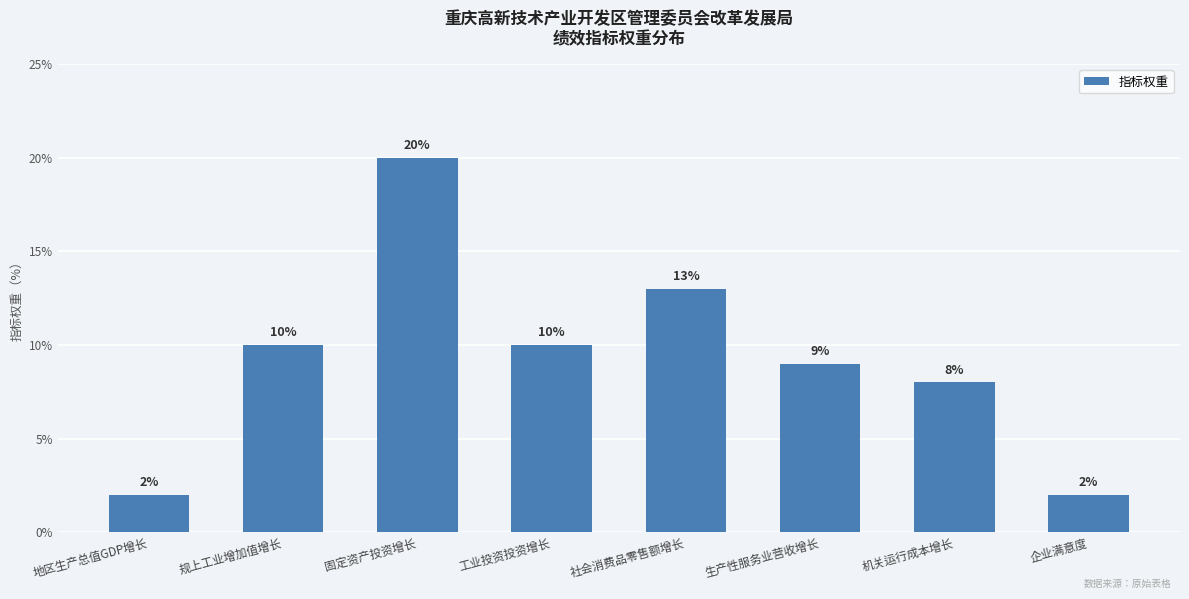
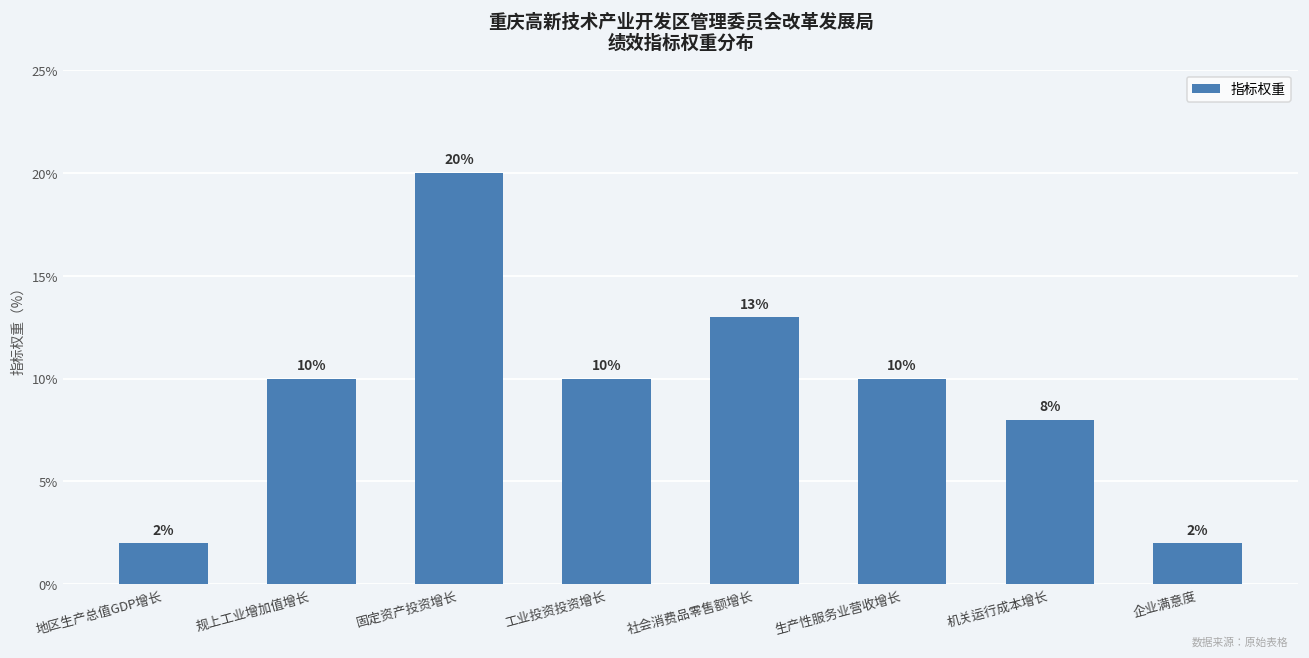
生产性服务业营收增长: 9% -> 10%
